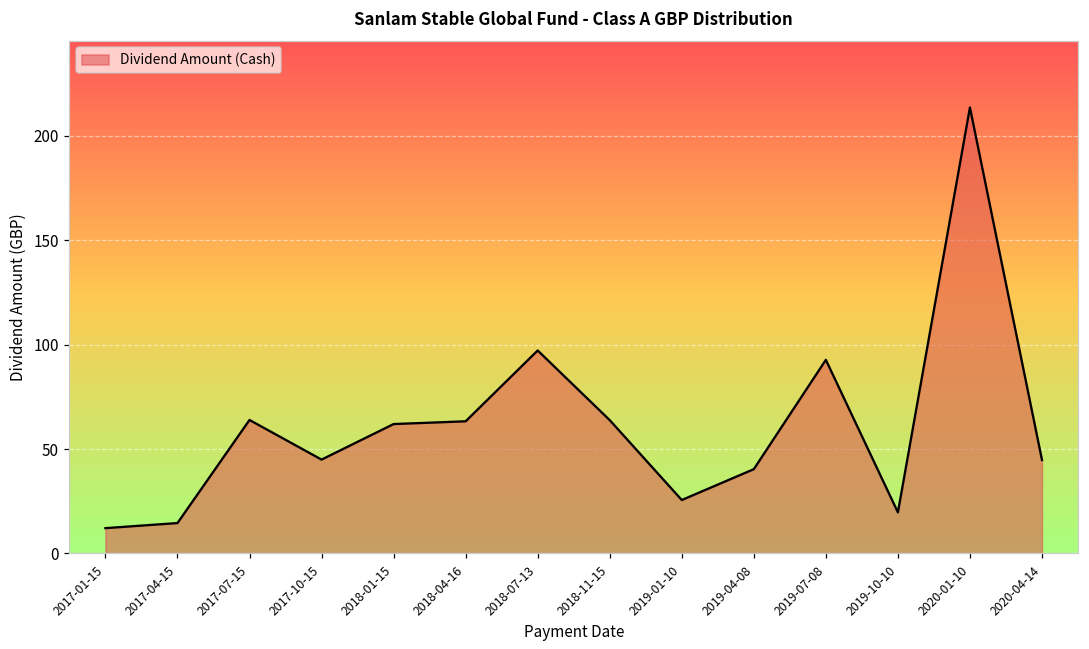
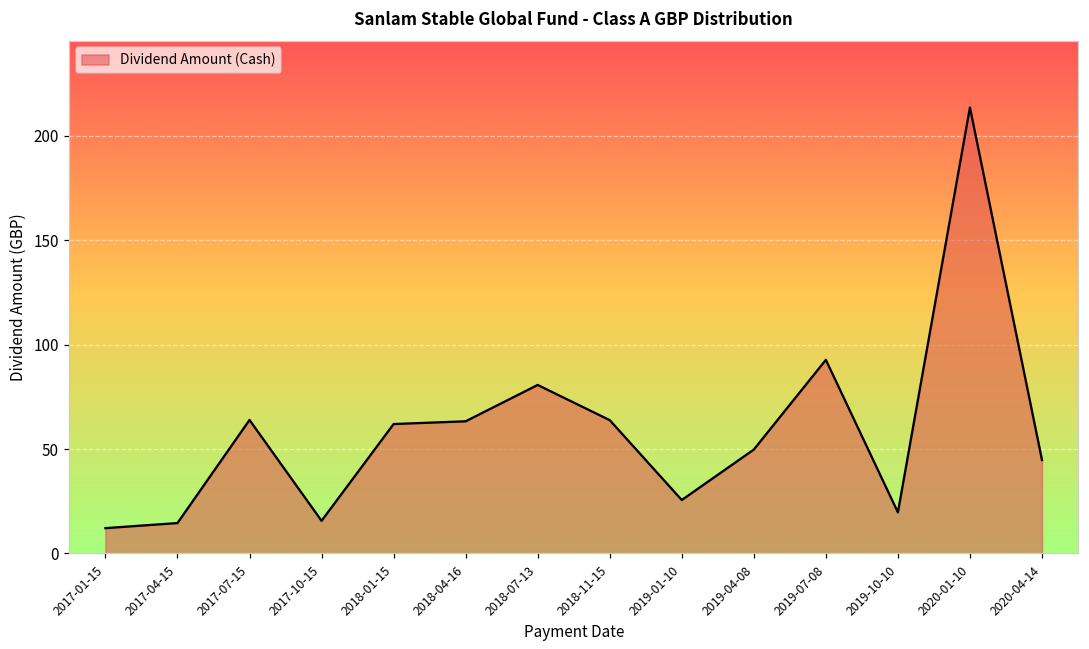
2017-10-15: 45 -> 16
2018-07-13: 97 -> 81
2019-04-08: 40 -> 50
